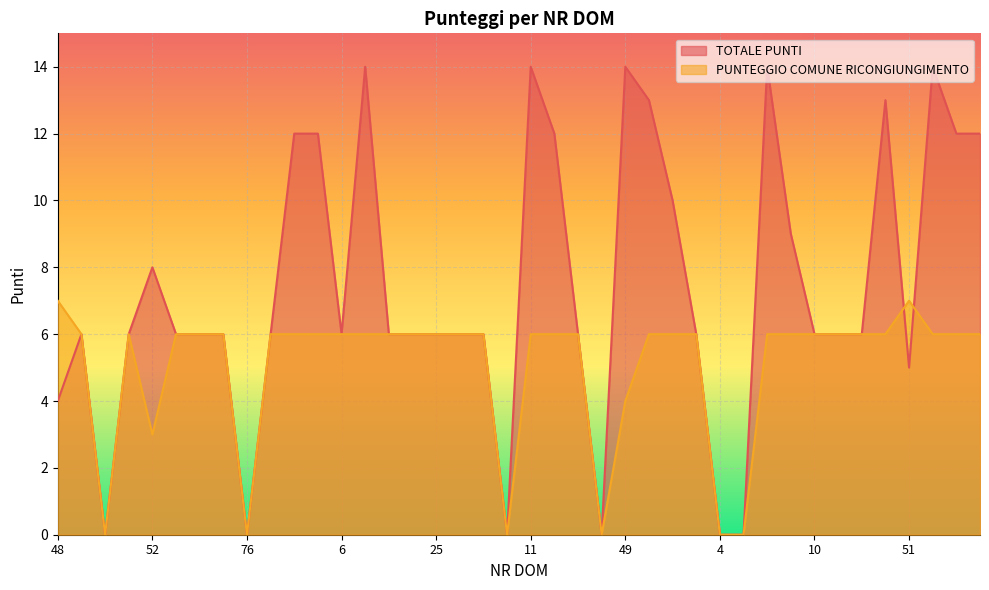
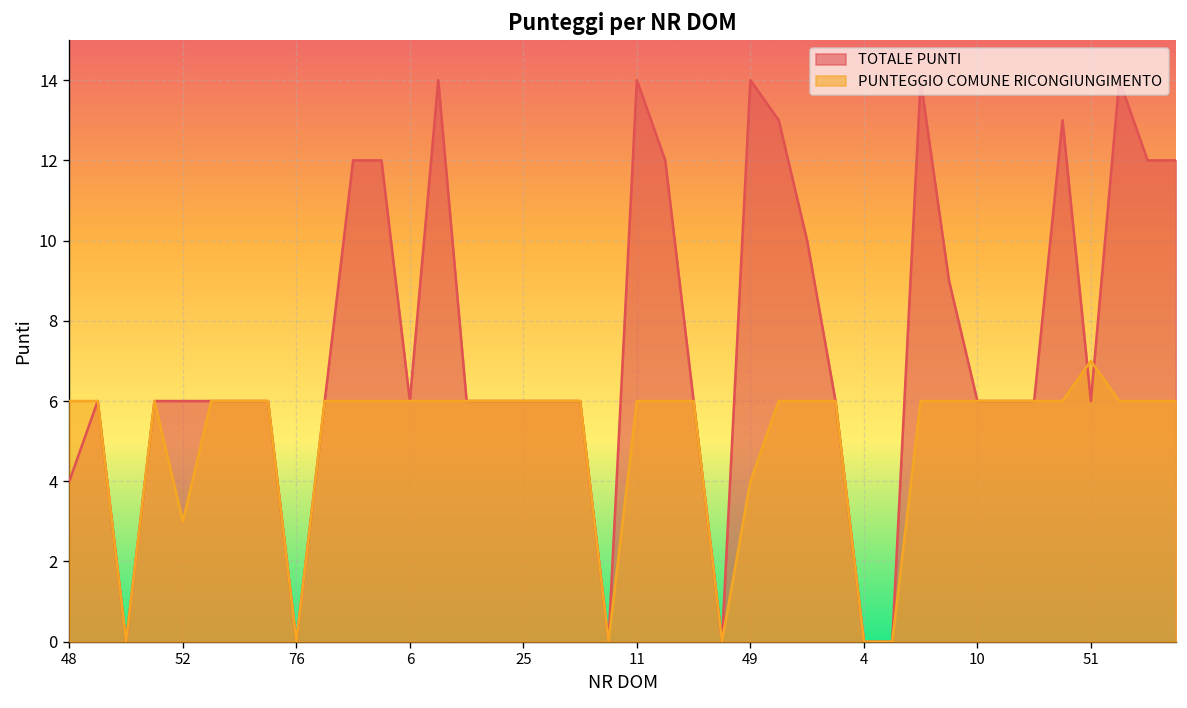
PUNTEGGIO COMUNE RICONGIUNGIMENTO, 48: 7 -> 6
TOTALE PUNTI, 52: 8 -> 6
TOTALE PUNTI, 51: 5 -> 6
